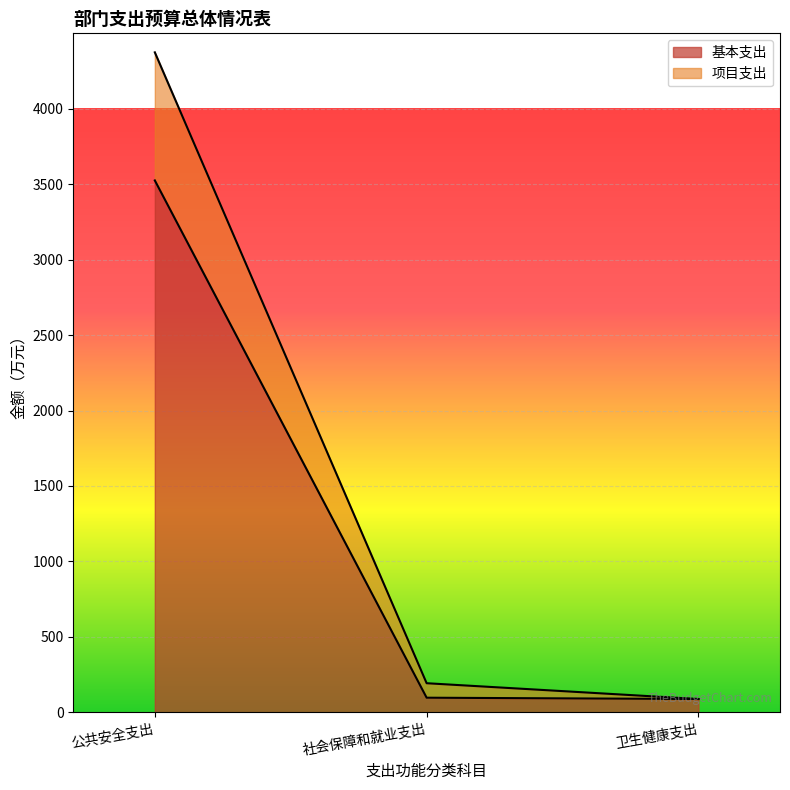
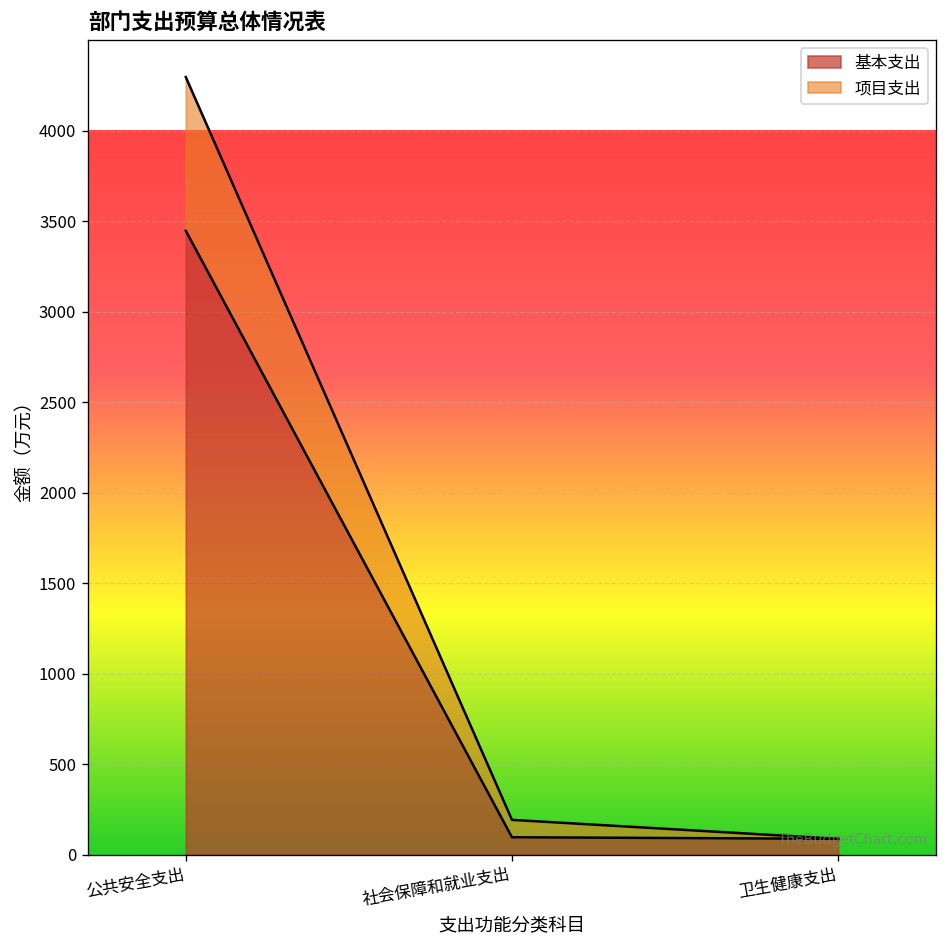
基本支出, 公共安全支出: 3530 -> 3450
